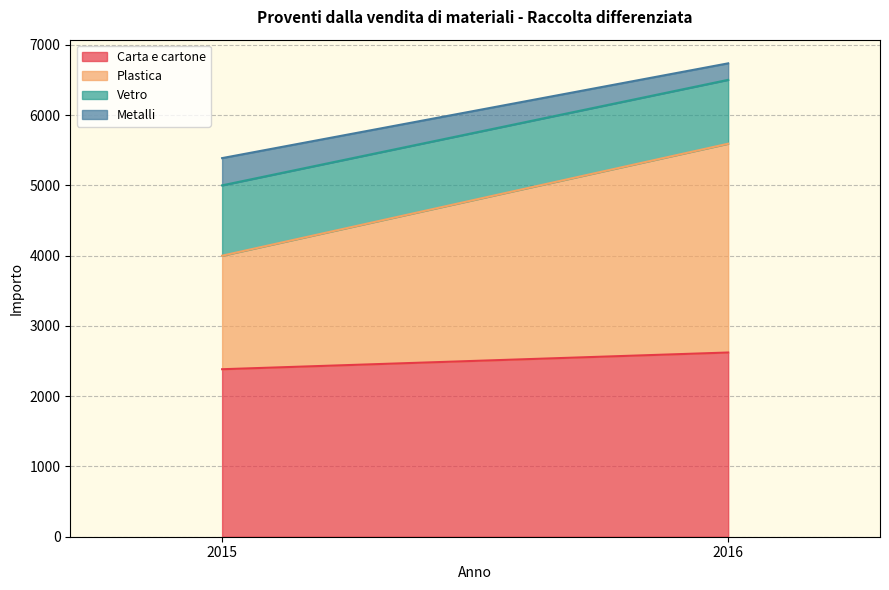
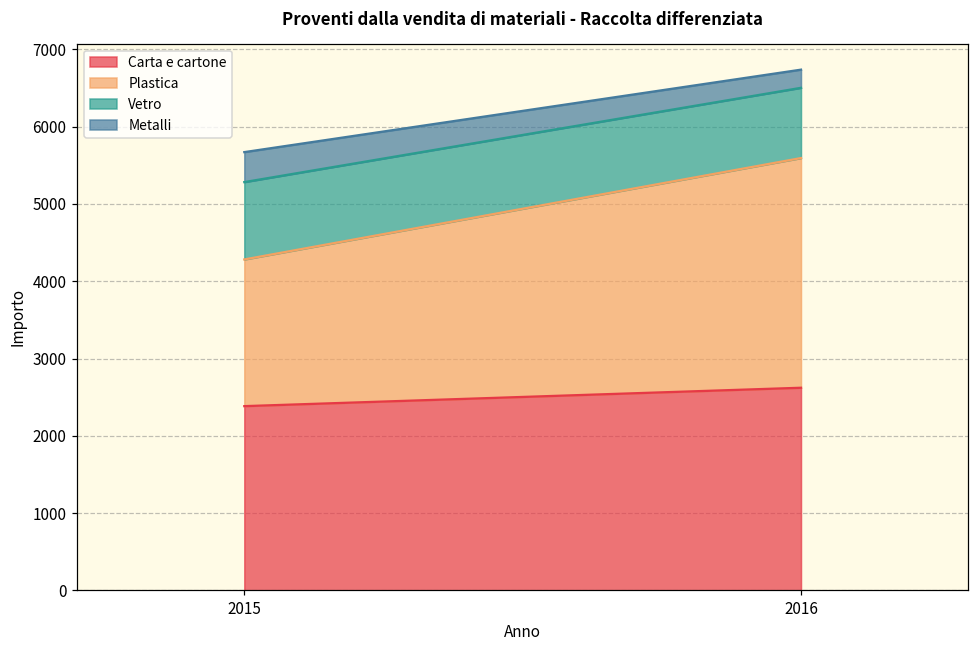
Plastica, 2015: 1600 -> 1900
